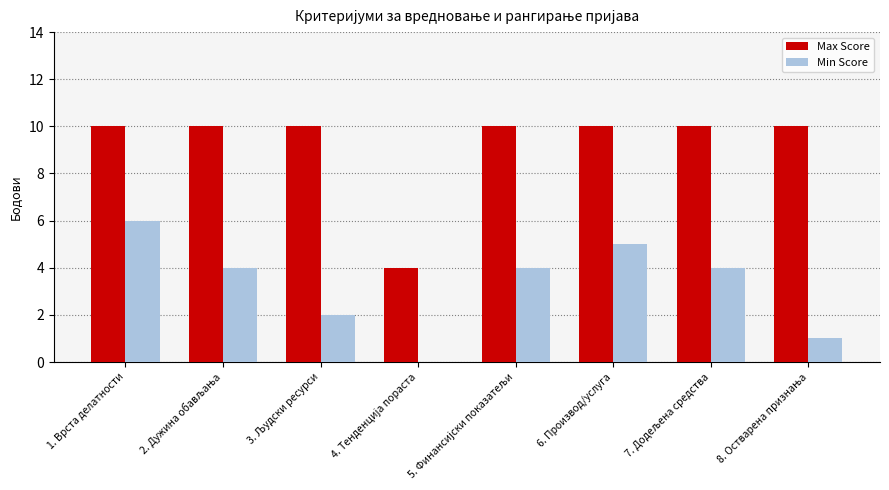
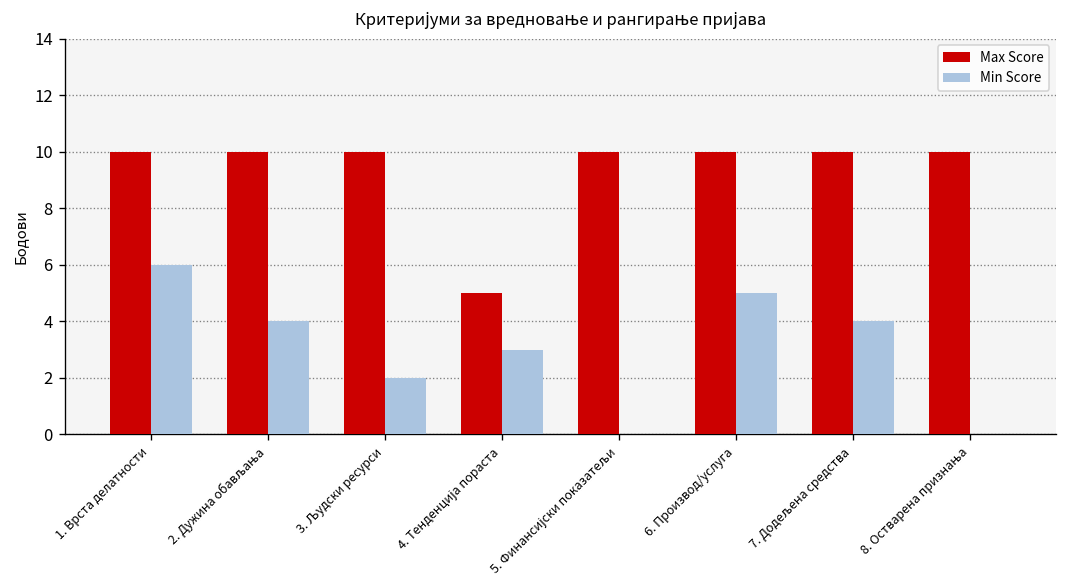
Max Score, 4. Тенденција пораста: 4 -> 5
Min Score, 4. Тенденција пораста: 0 -> 3
Min Score, 5. Финансијски показатељи: 4 -> 0
Min Score, 8. Остварена признања: 1 -> 0
